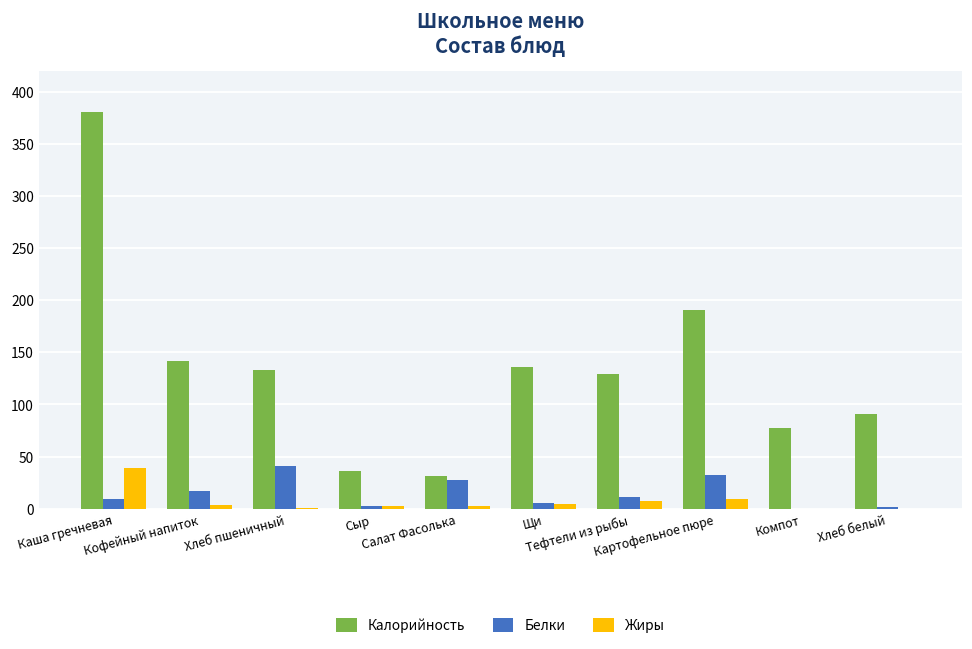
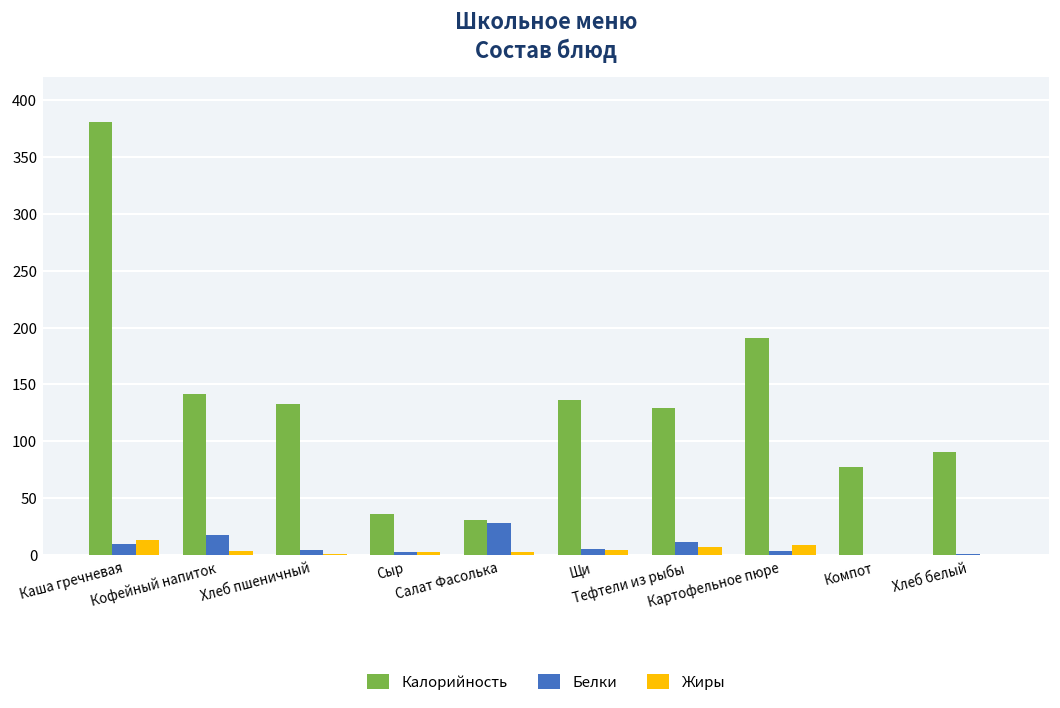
Жиры, Каша гречневая: 40 -> 10
Белки, Хлеб пшеничный: 40 -> 0
Белки, Картофельное пюре: 30 -> 0
